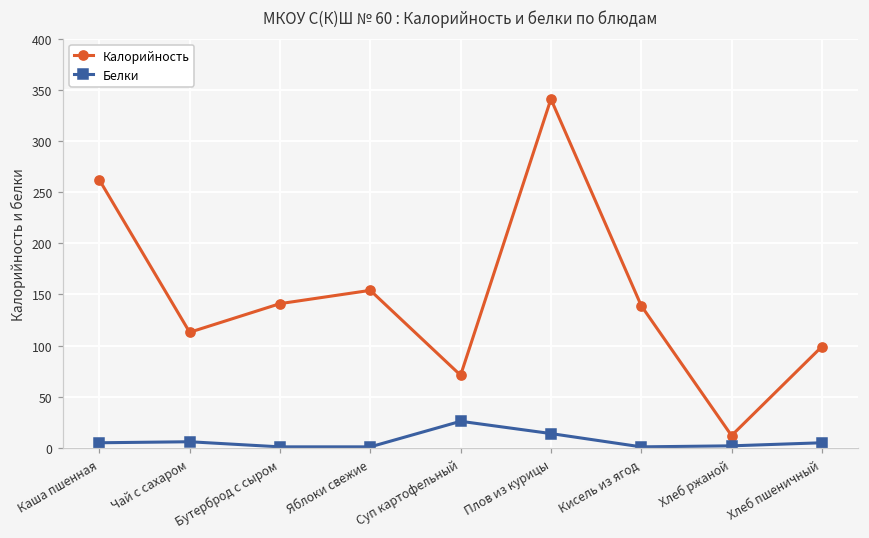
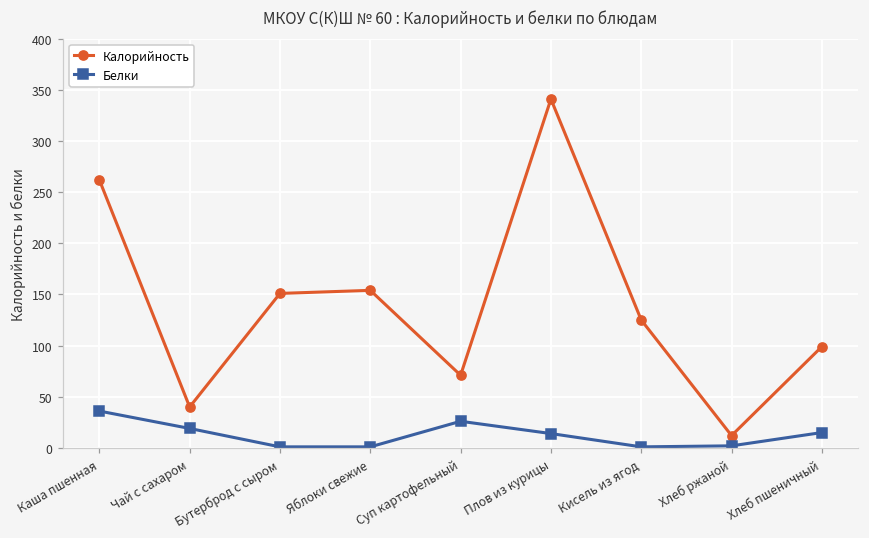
Белки, Каша пшенная: 10 -> 40
Калорийность, Чай с сахаром: 110 -> 40
Белки, Чай с сахаром: 10 -> 20
Калорийность, Бутерброд с сыром: 140 -> 150
Калорийность, Кисель из ягод: 140 -> 130
Белки, Хлеб пшеничный: 10 -> 20
